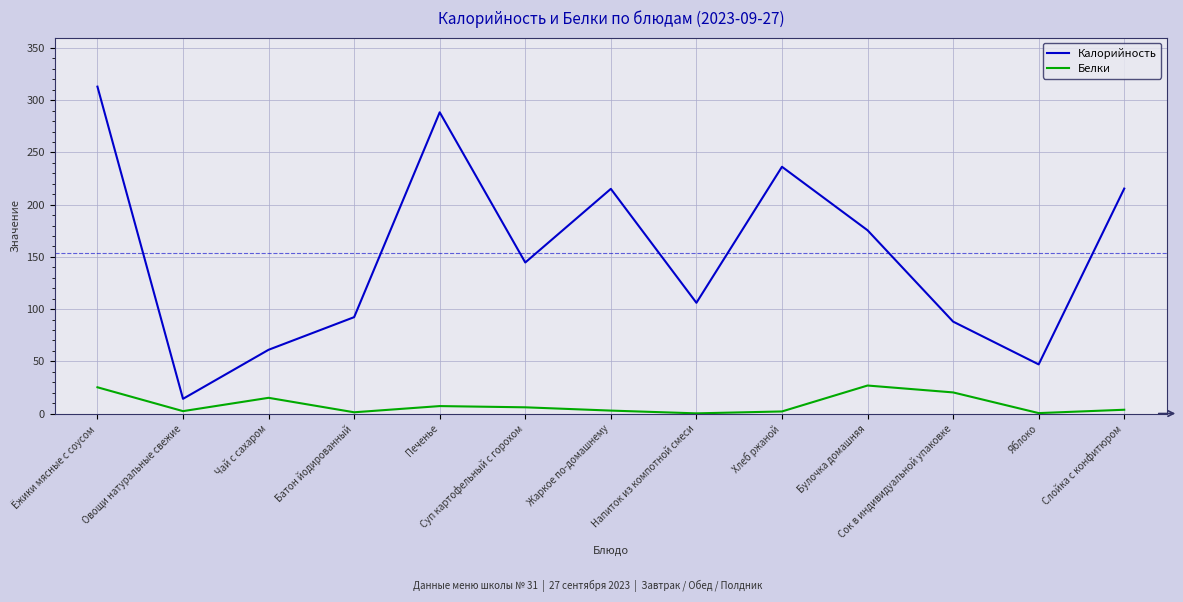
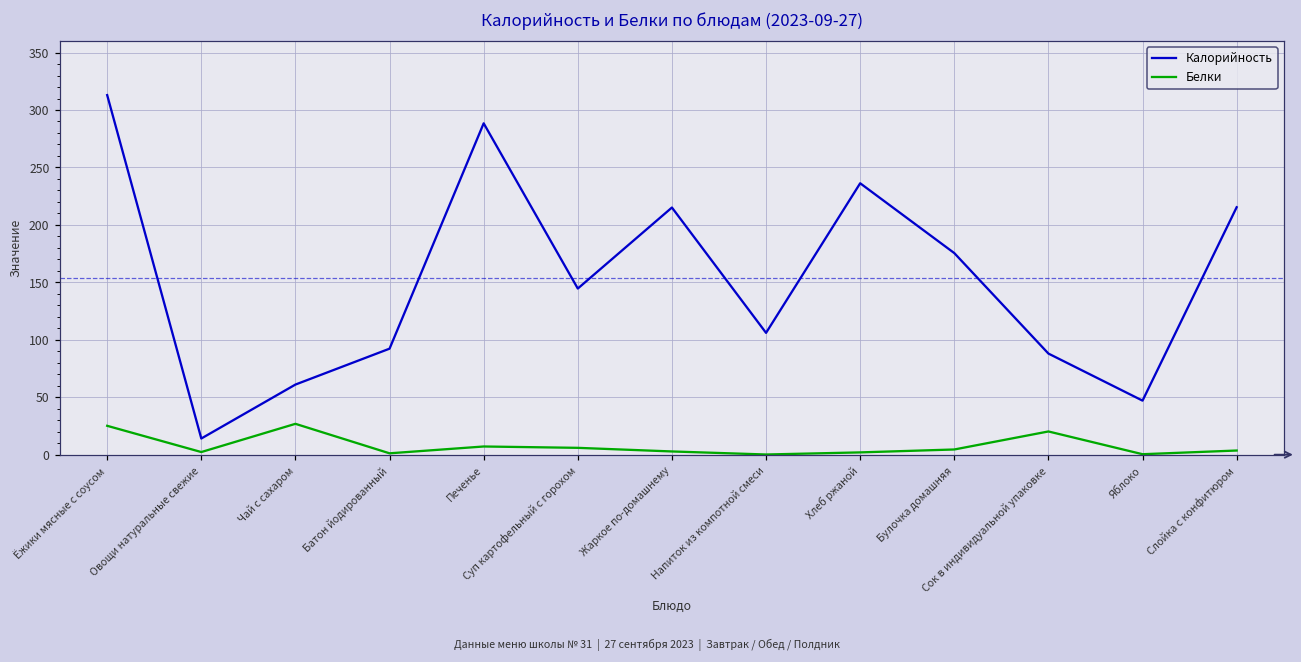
Белки, Чай с сахаром: 15 -> 27
Белки, Булочка домашняя: 27 -> 5
